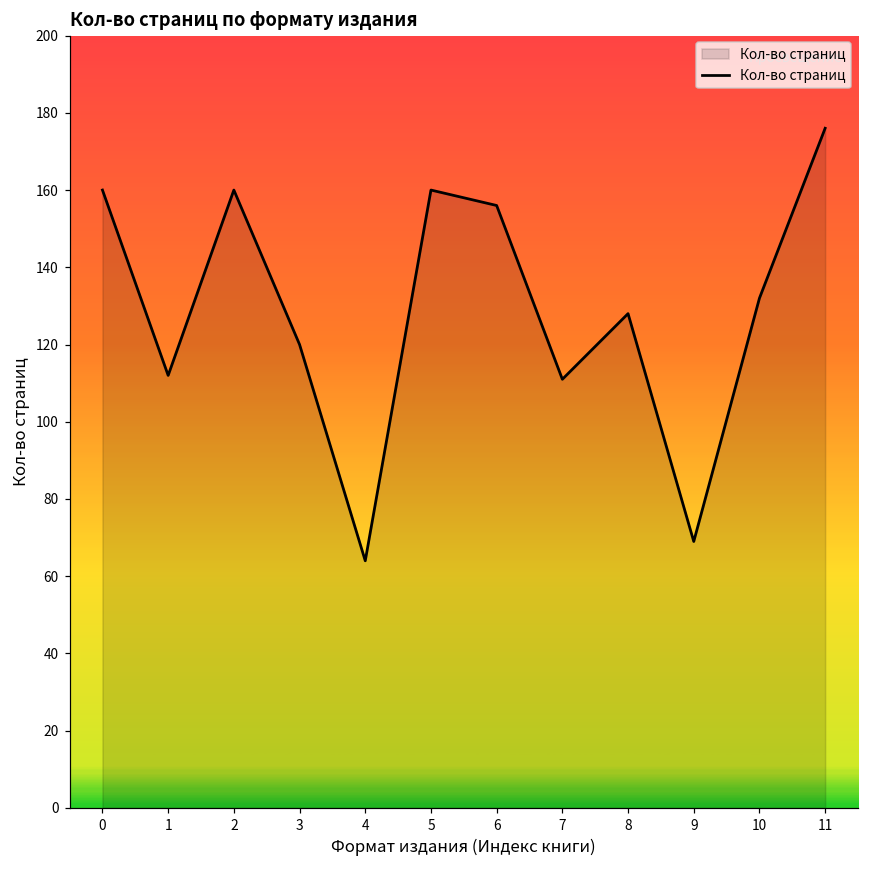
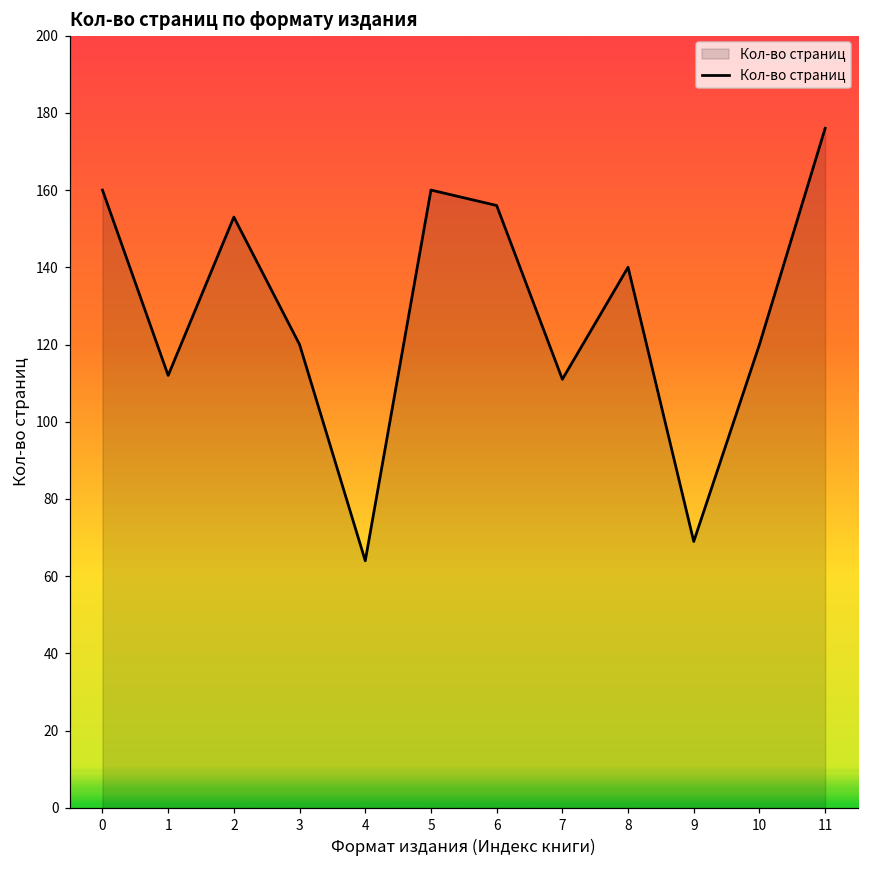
2: 160 -> 153
8: 128 -> 140
10: 132 -> 120
